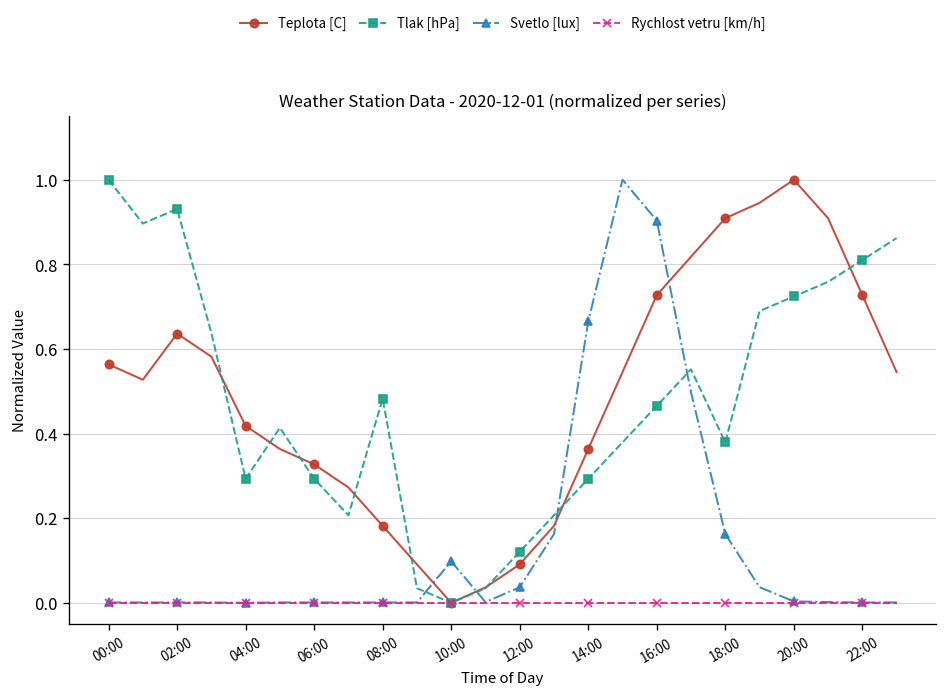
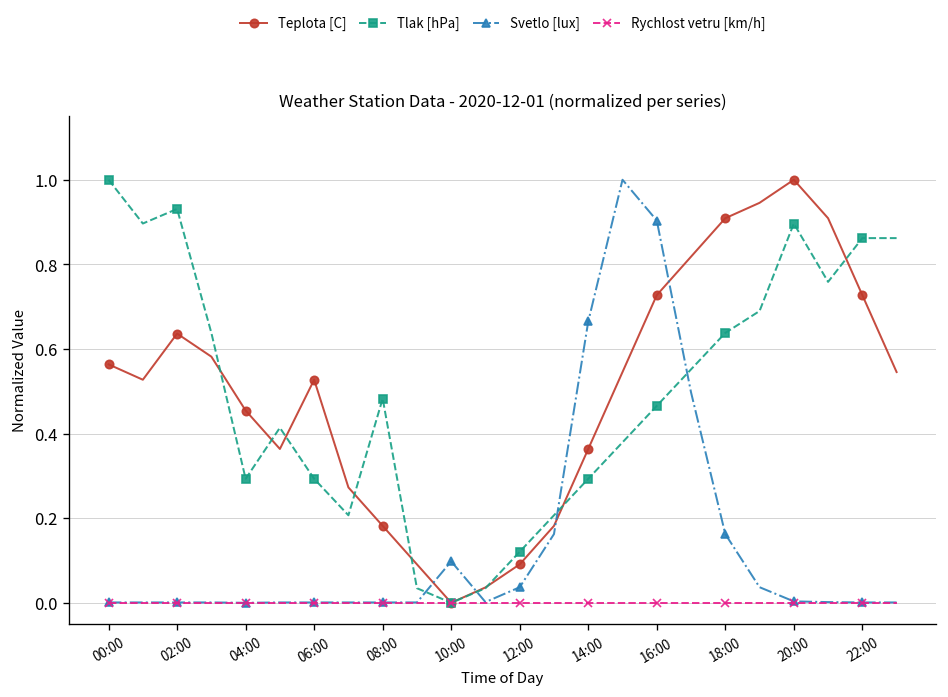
Teplota [C], 04:00: 0.42 -> 0.45
Teplota [C], 06:00: 0.33 -> 0.53
Tlak [hPa], 18:00: 0.38 -> 0.64
Tlak [hPa], 20:00: 0.72 -> 0.90
Tlak [hPa], 22:00: 0.81 -> 0.86
